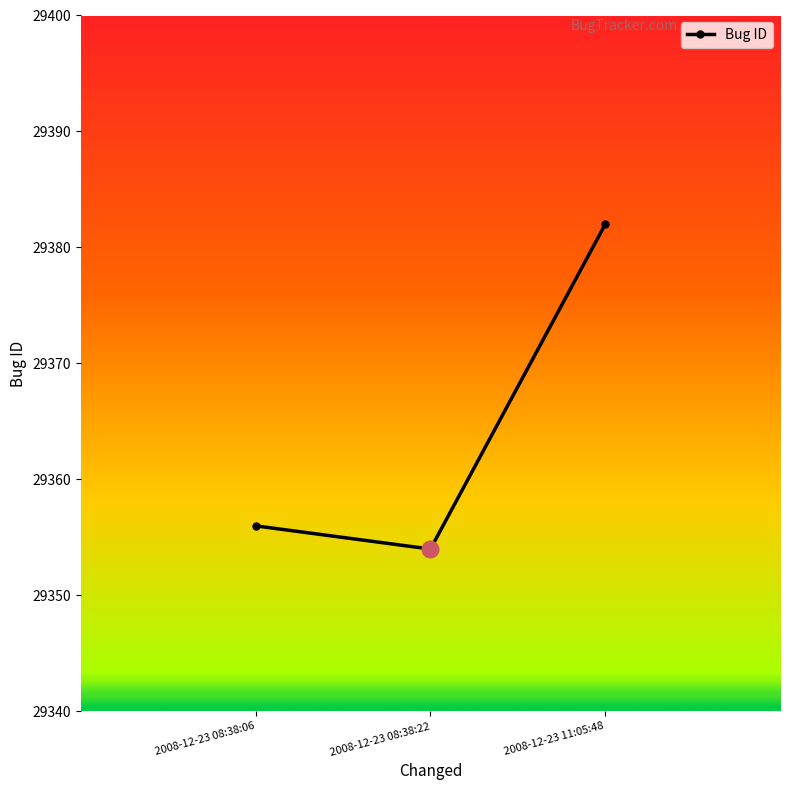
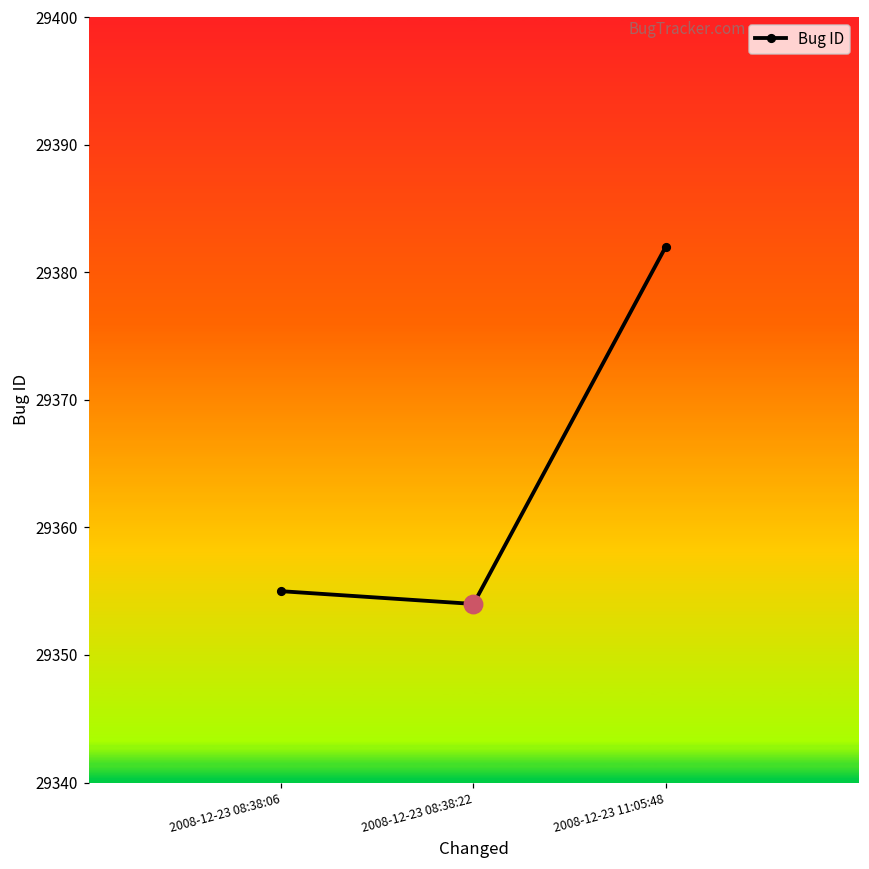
Bug ID, 2008-12-23 08:38:06: 29356 -> 29355
